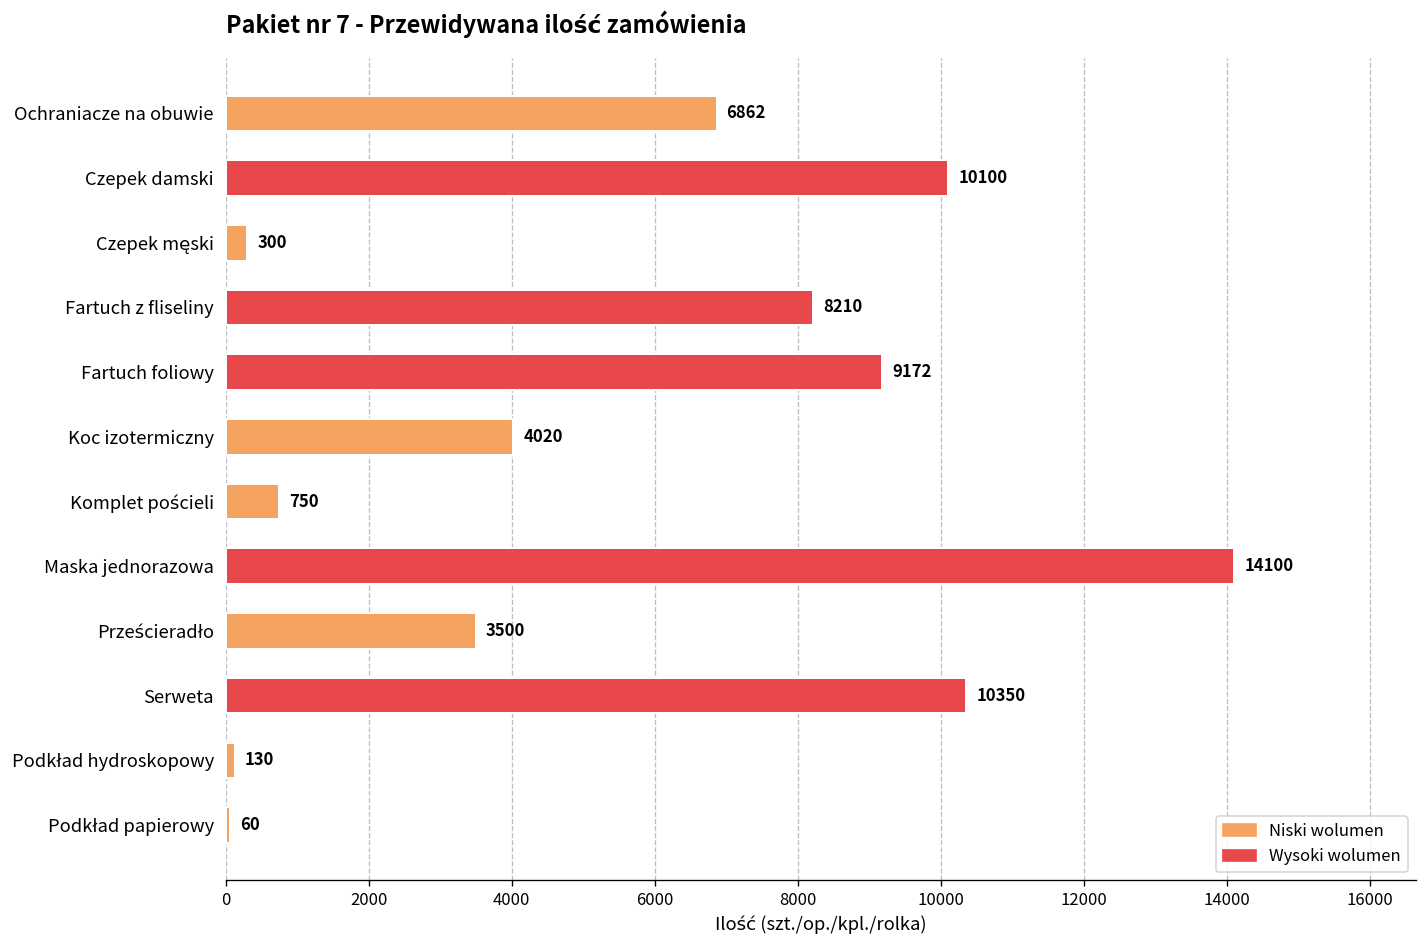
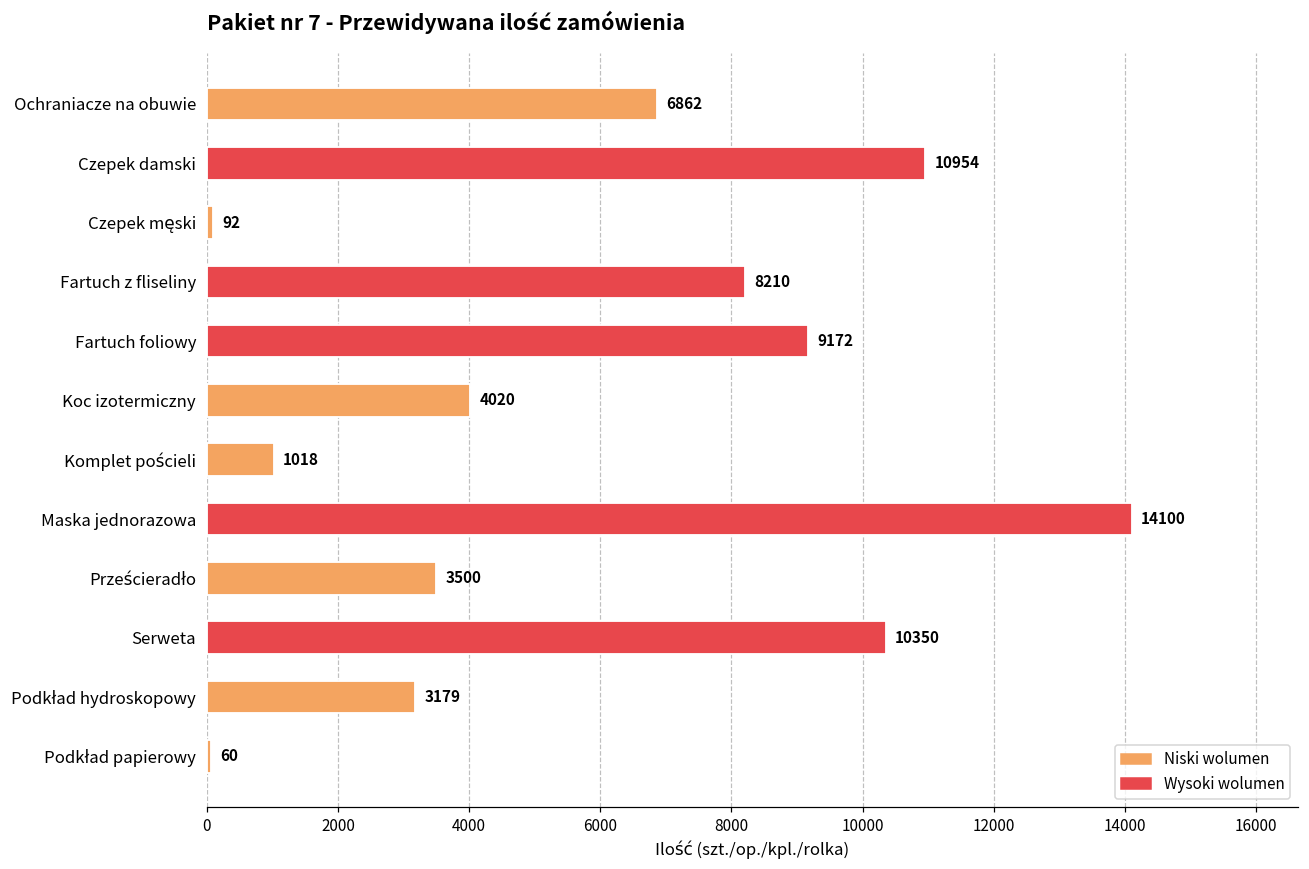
Czepek damski: 10100 -> 10954
Czepek męski: 300 -> 92
Komplet pościeli: 750 -> 1018
Podkład hydroskopowy: 130 -> 3179
